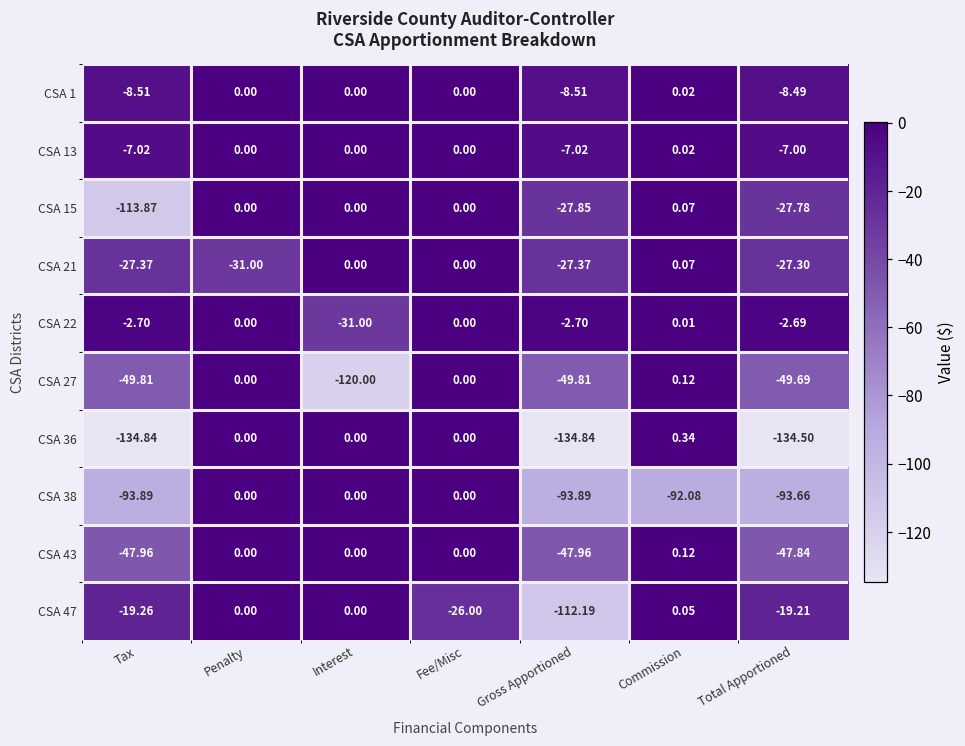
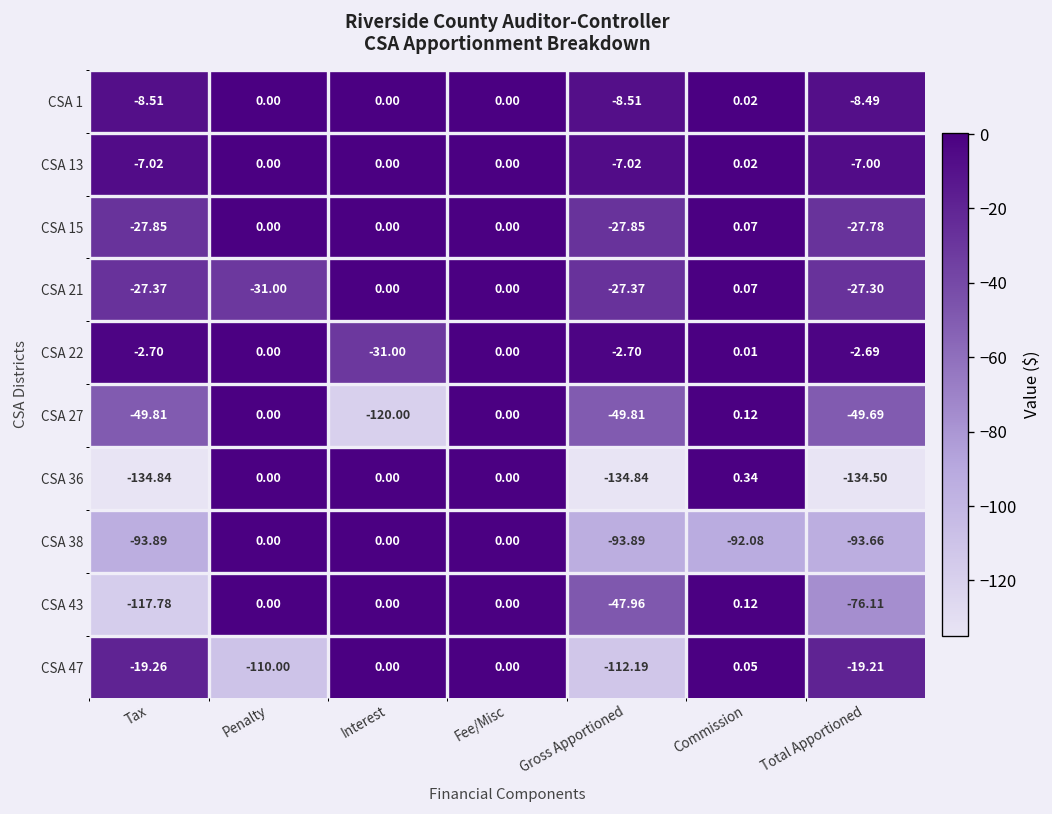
CSA 15, Tax: -113.87 -> -27.85
CSA 43, Tax: -47.96 -> -117.78
CSA 43, Total Apportioned: -47.84 -> -76.11
CSA 47, Penalty: 0.00 -> -110.00
CSA 47, Fee/Misc: -26.00 -> 0.00
